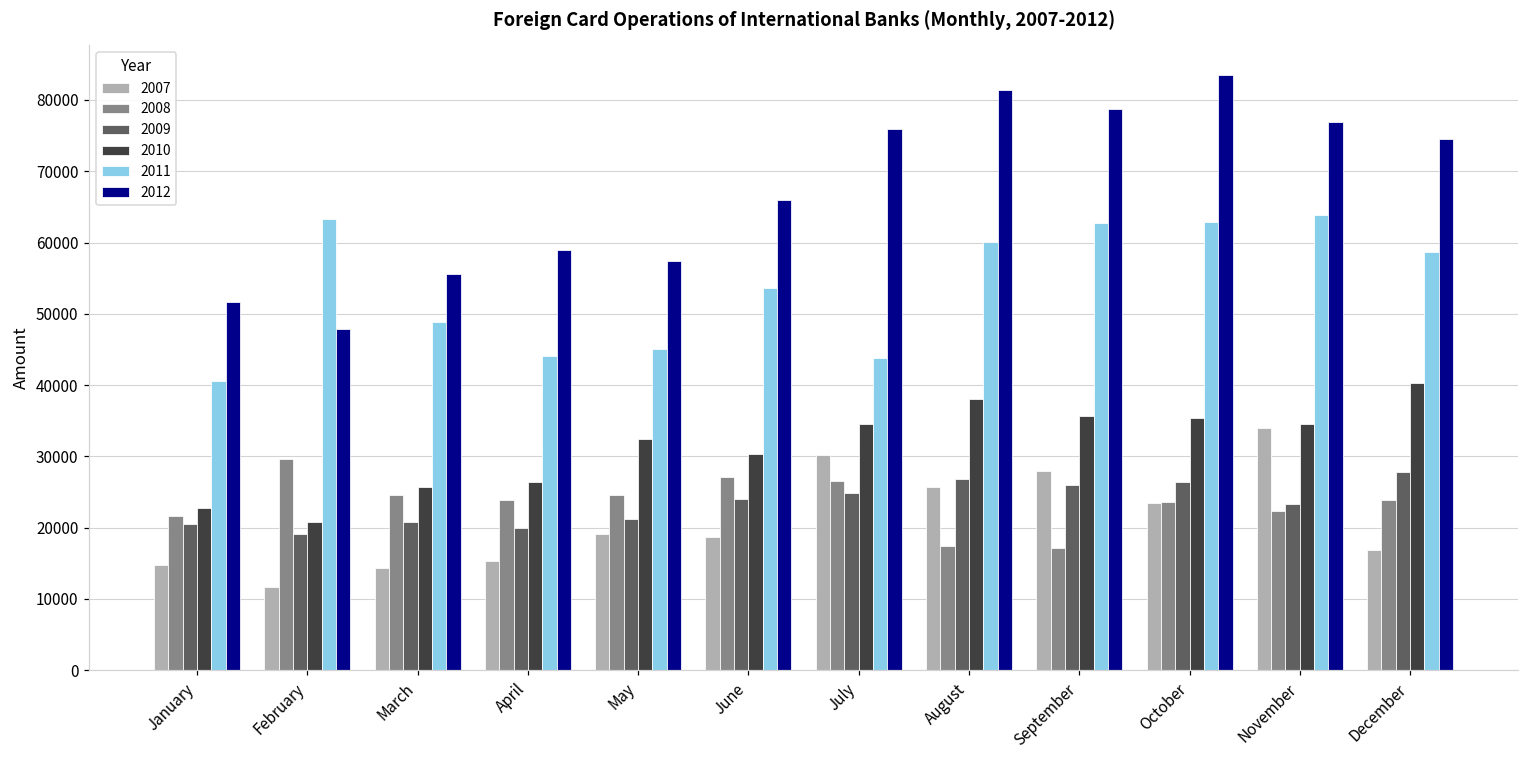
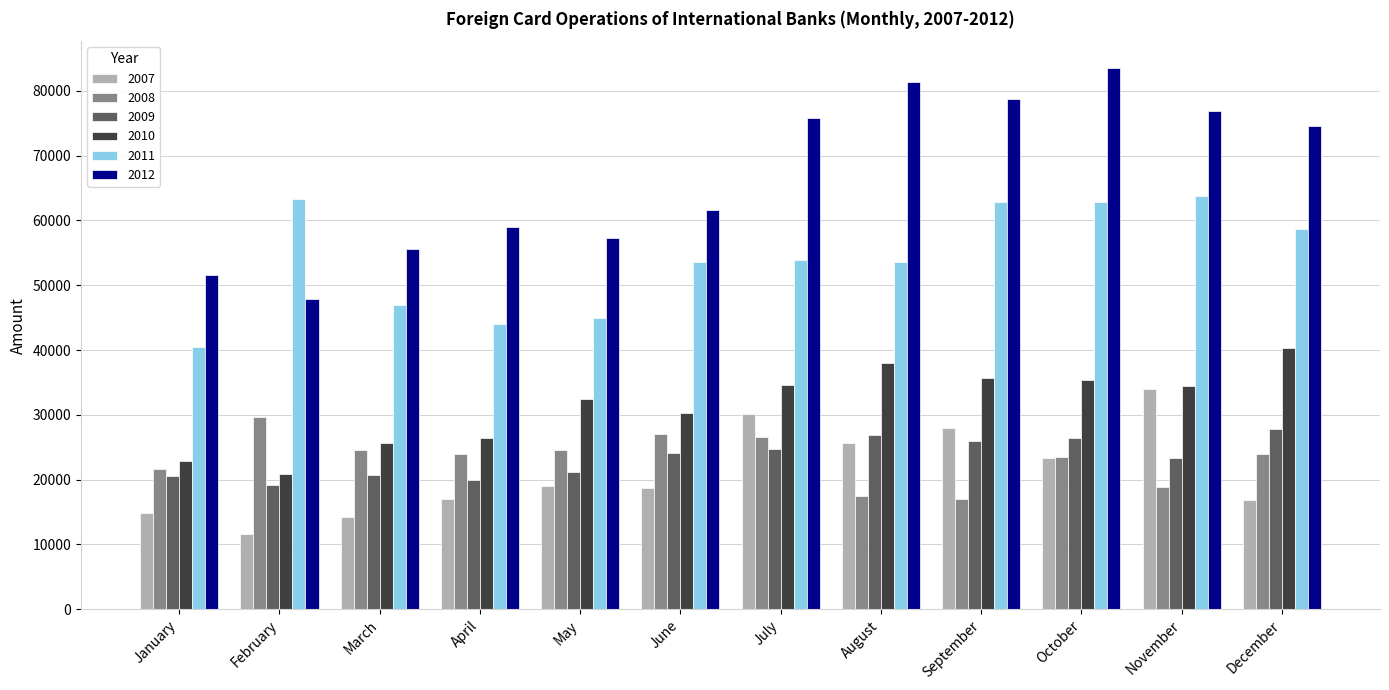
2011, March: 49000 -> 47000
2007, April: 15000 -> 17000
2012, June: 66000 -> 62000
2011, July: 44000 -> 54000
2011, August: 60000 -> 54000
2008, November: 22000 -> 19000
